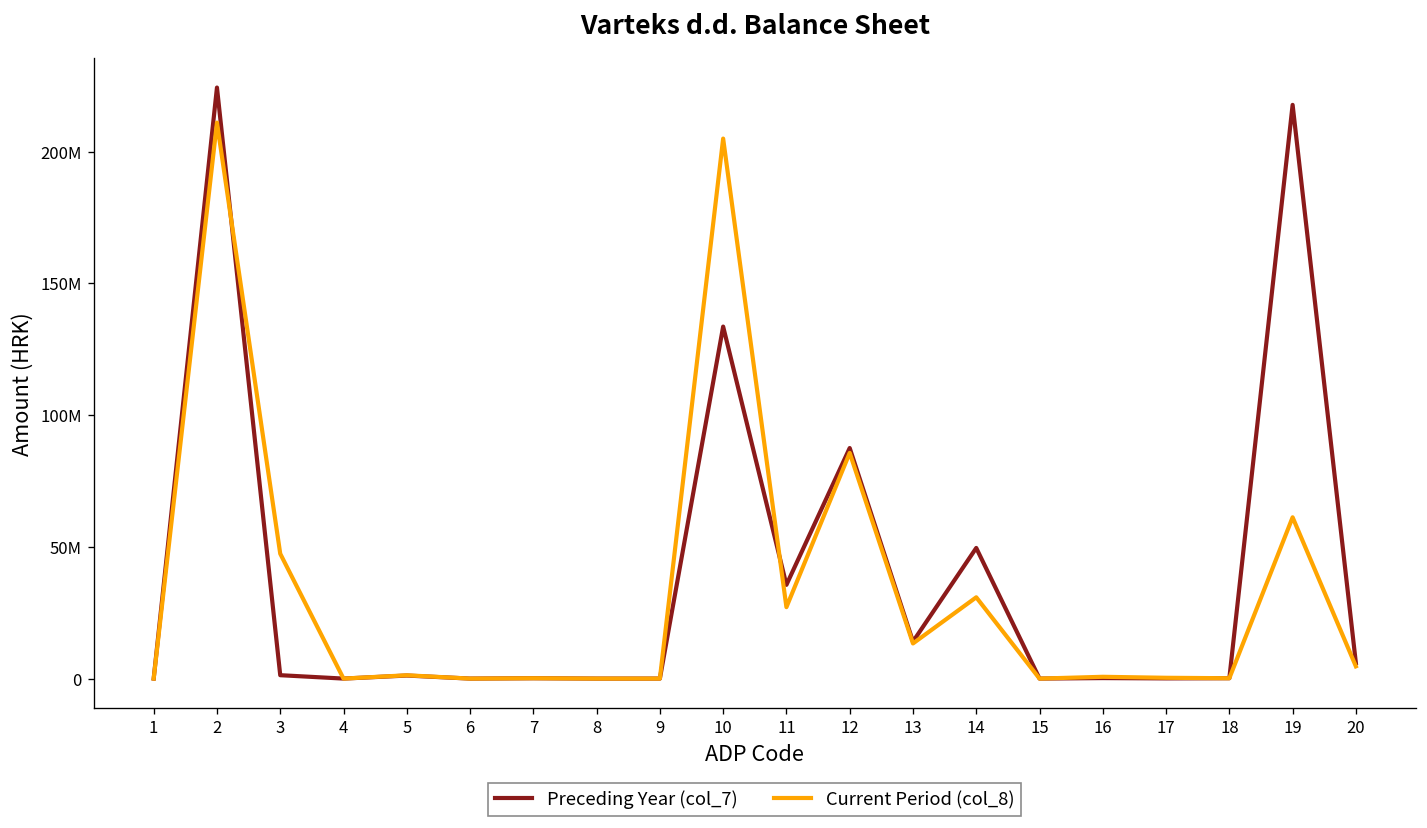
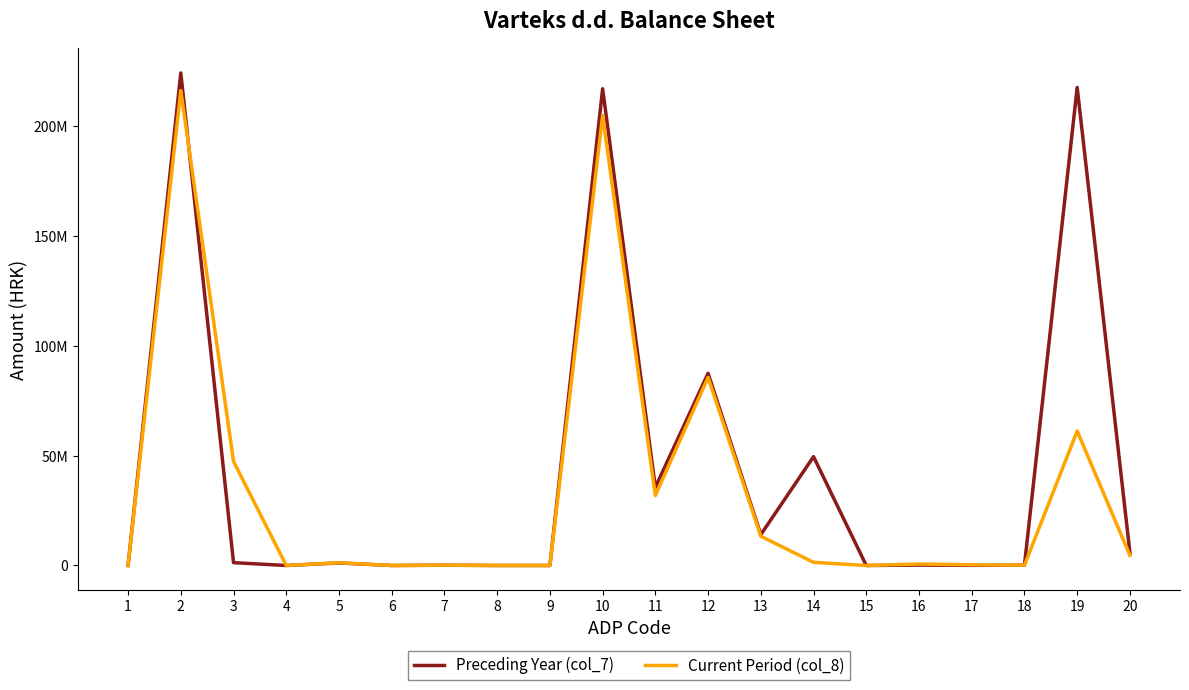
Current Period (col_8), 2: 211000000 -> 216000000
Preceding Year (col_7), 10: 134000000 -> 217000000
Current Period (col_8), 11: 27000000 -> 32000000
Current Period (col_8), 14: 31000000 -> 1000000
